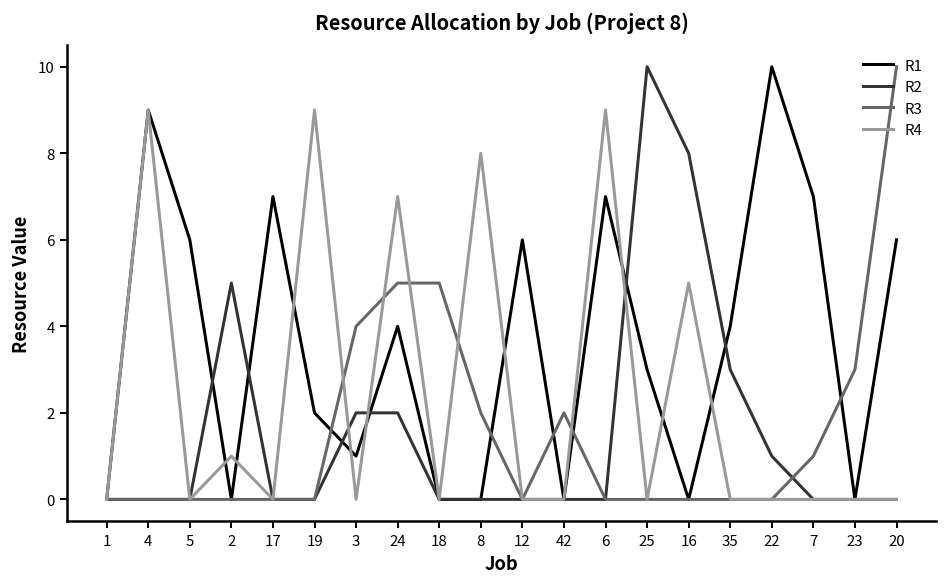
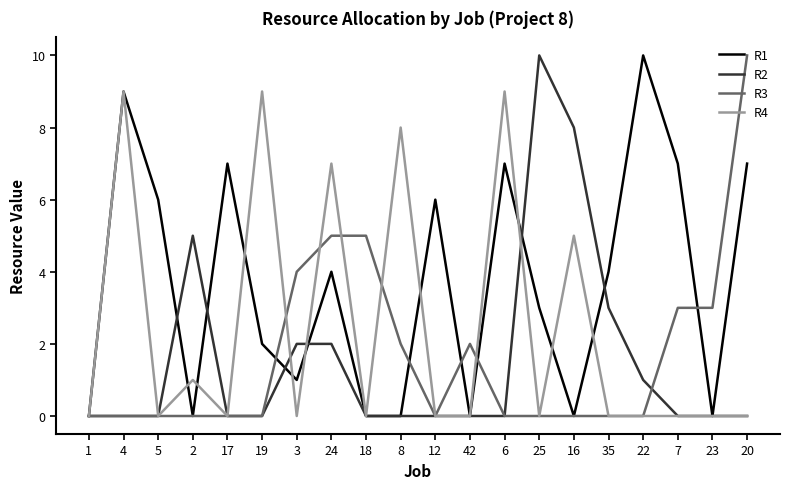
R3, 7: 1 -> 3
R1, 20: 6 -> 7
